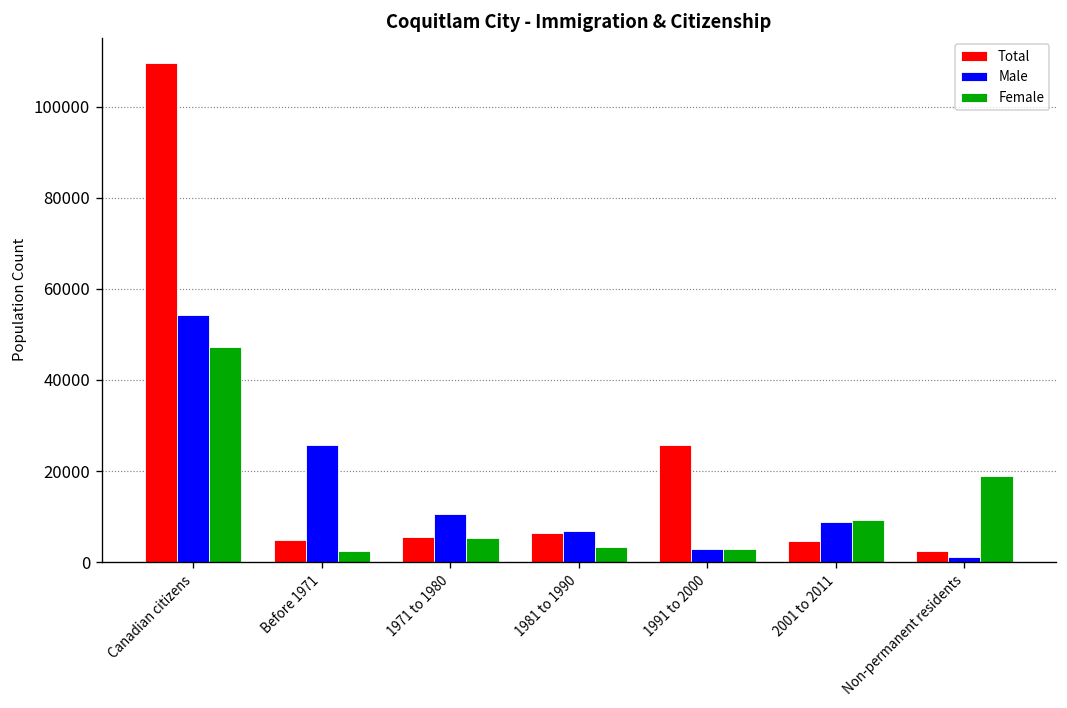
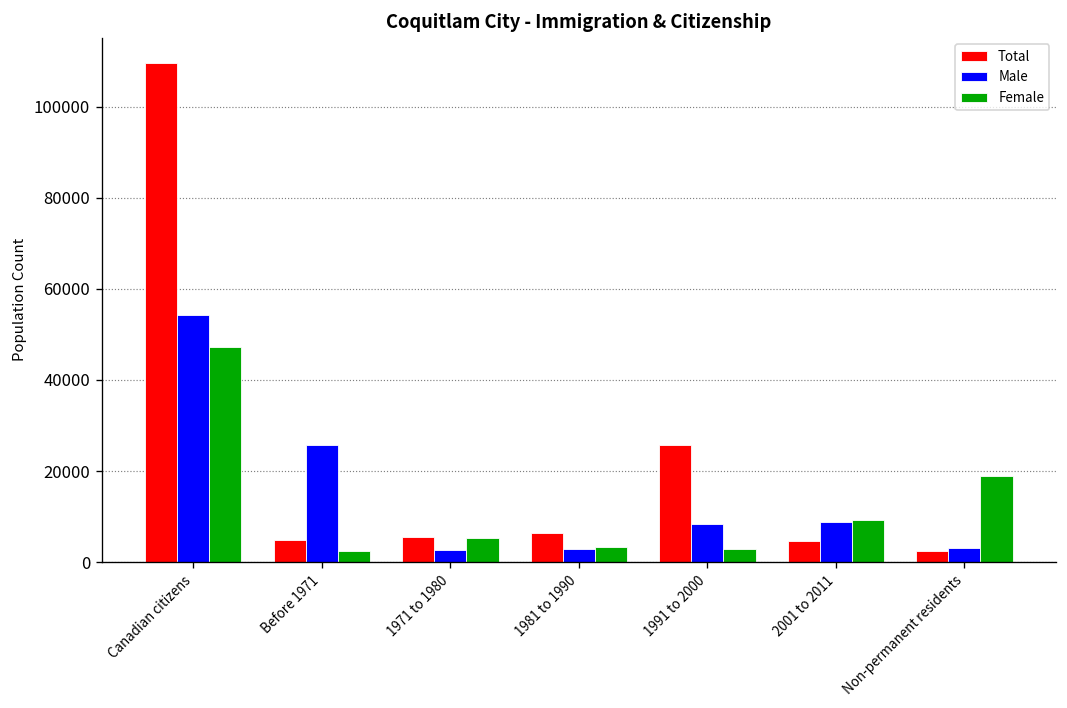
Male, 1971 to 1980: 11000 -> 3000
Male, 1981 to 1990: 7000 -> 3000
Male, 1991 to 2000: 3000 -> 8000
Male, Non-permanent residents: 1000 -> 3000
